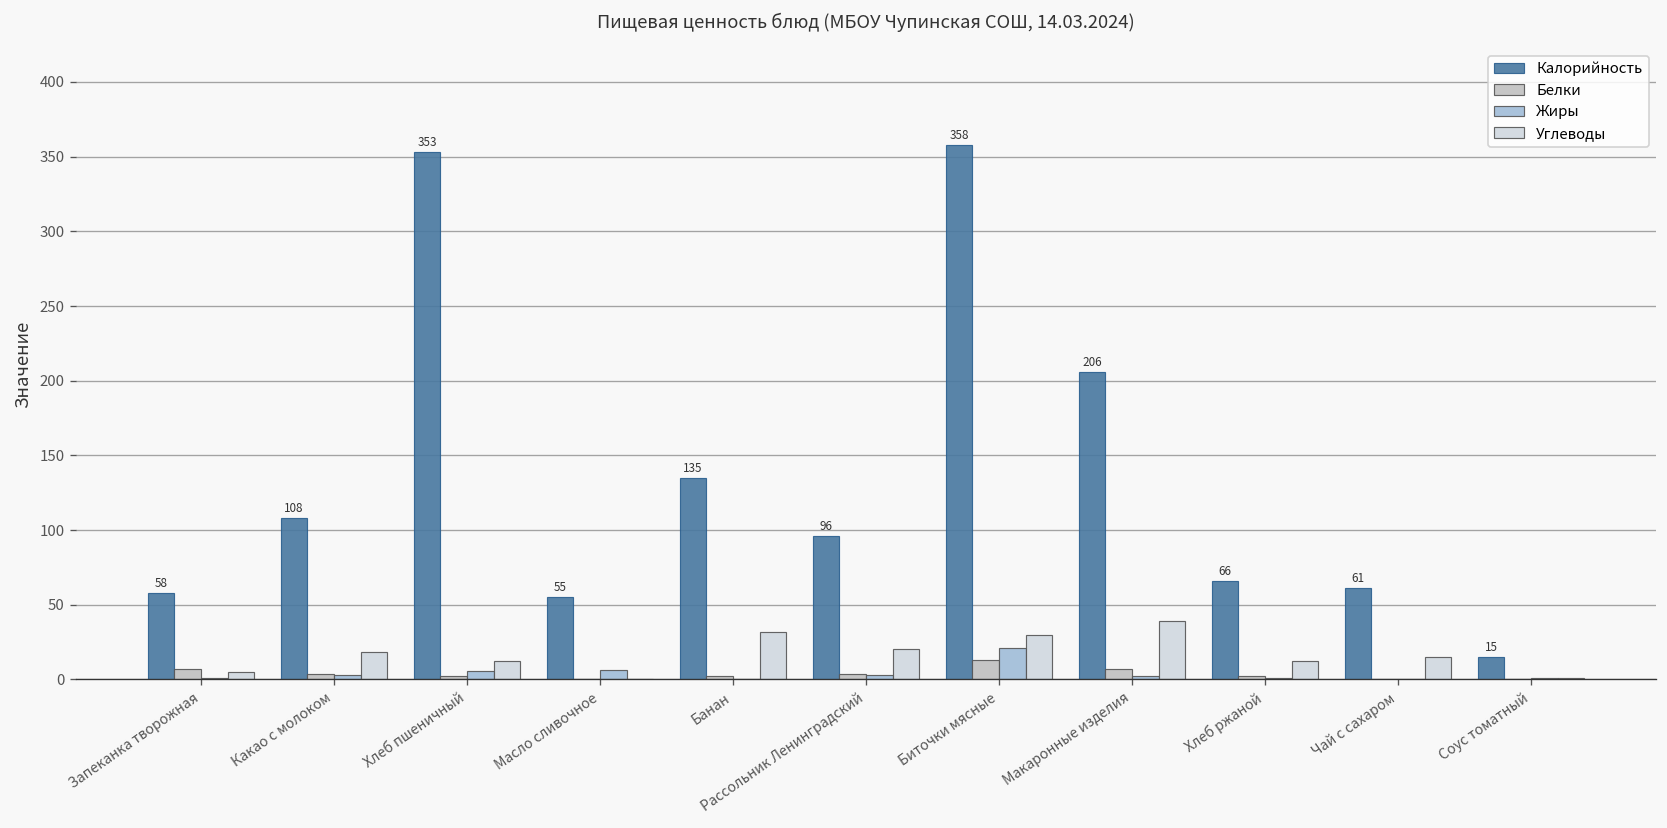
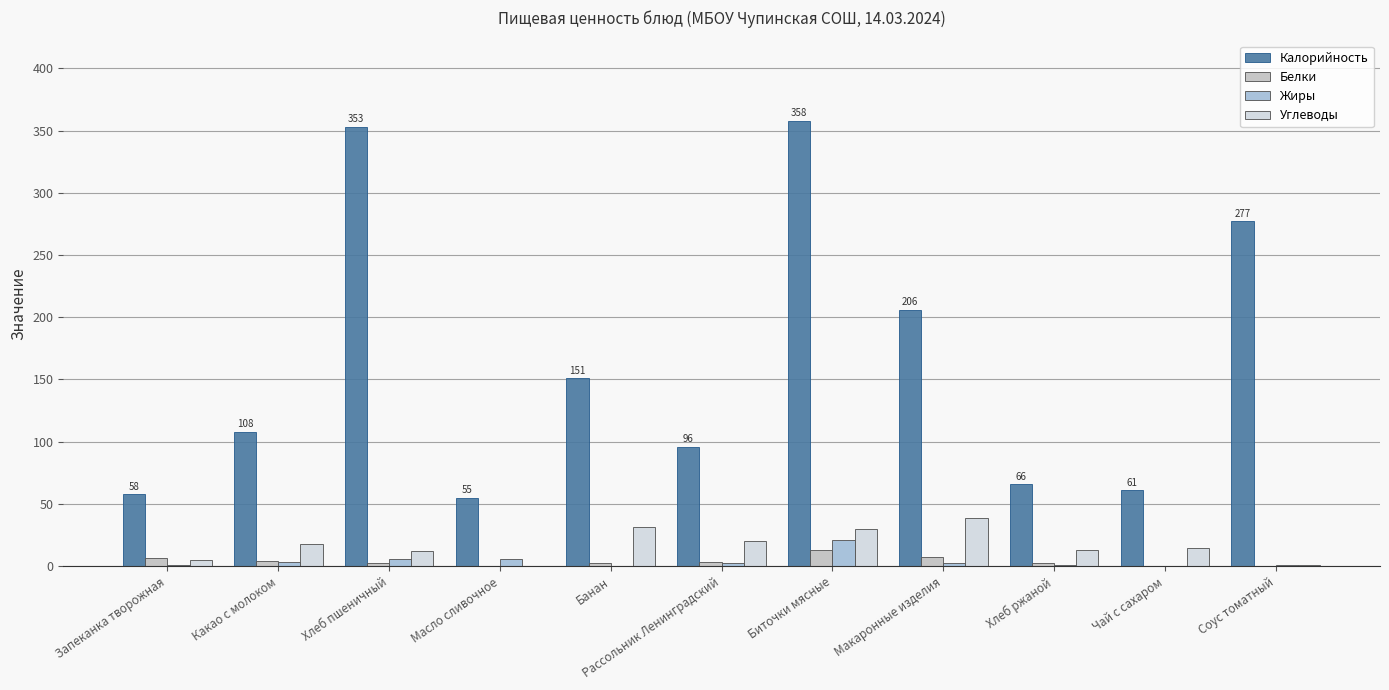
Калорийность, Банан: 135 -> 151
Калорийность, Соус томатный: 15 -> 277
